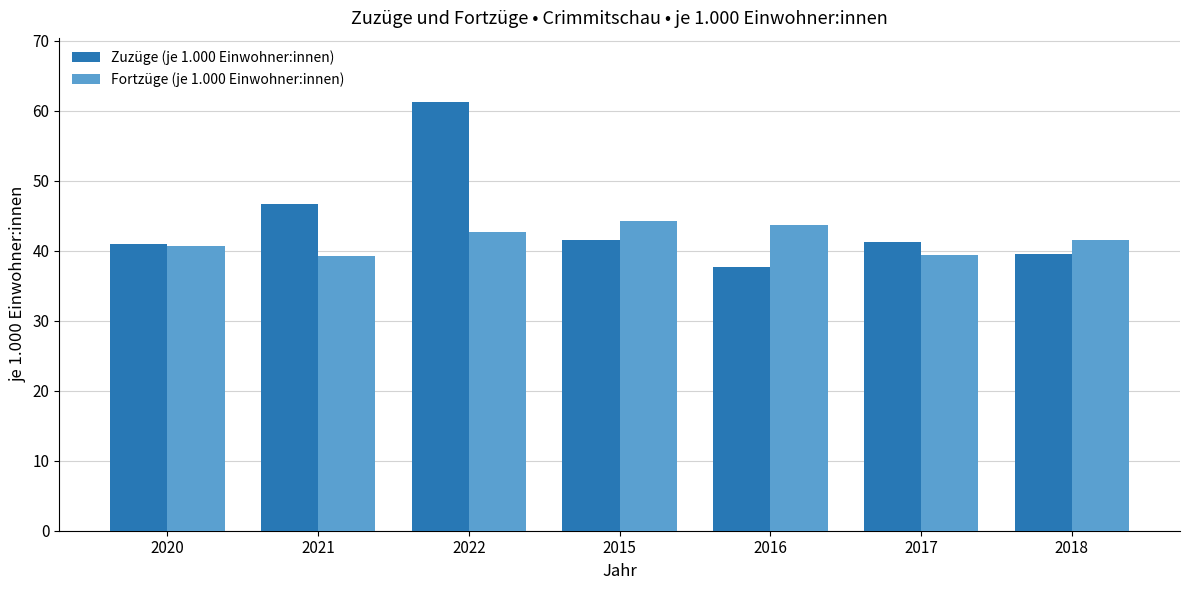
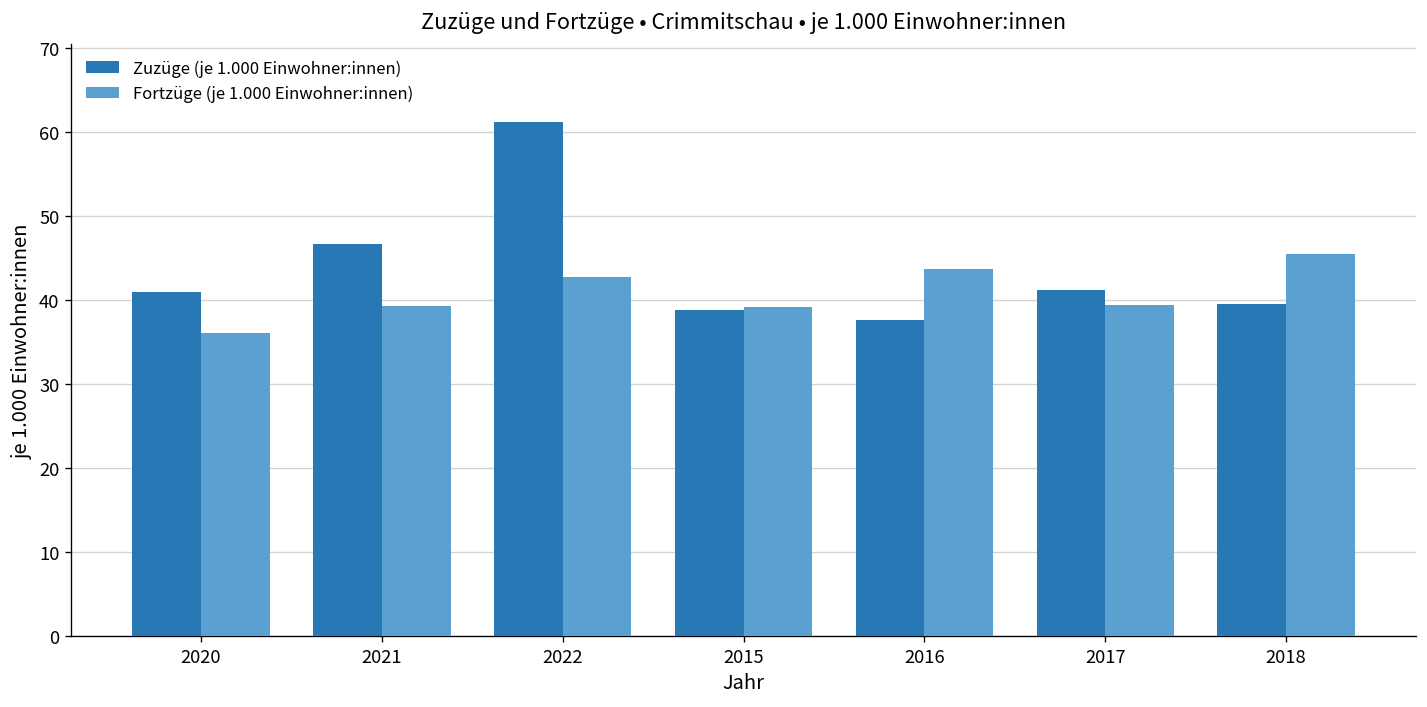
Fortzüge (je 1.000 Einwohner:innen), 2020: 41 -> 36
Zuzüge (je 1.000 Einwohner:innen), 2015: 42 -> 39
Fortzüge (je 1.000 Einwohner:innen), 2015: 44 -> 39
Fortzüge (je 1.000 Einwohner:innen), 2018: 42 -> 45
